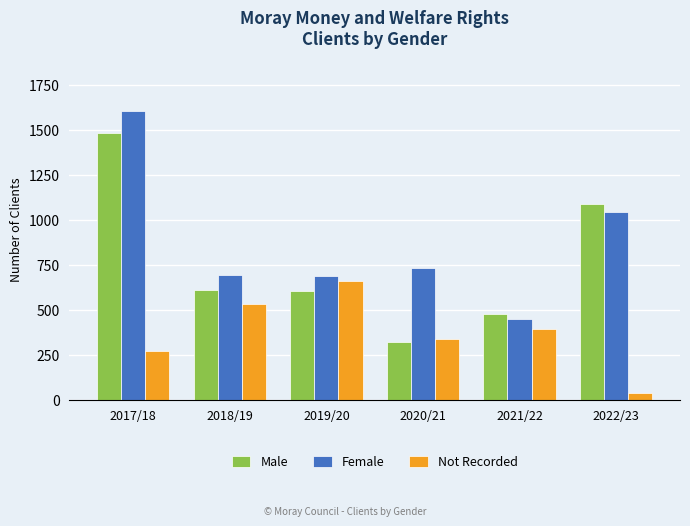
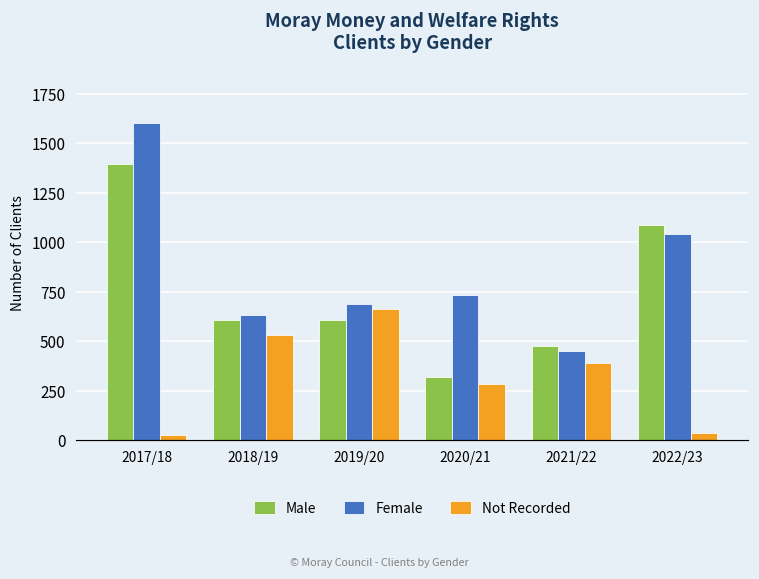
Male, 2017/18: 1480 -> 1400
Not Recorded, 2017/18: 270 -> 20
Female, 2018/19: 690 -> 630
Not Recorded, 2020/21: 340 -> 280
